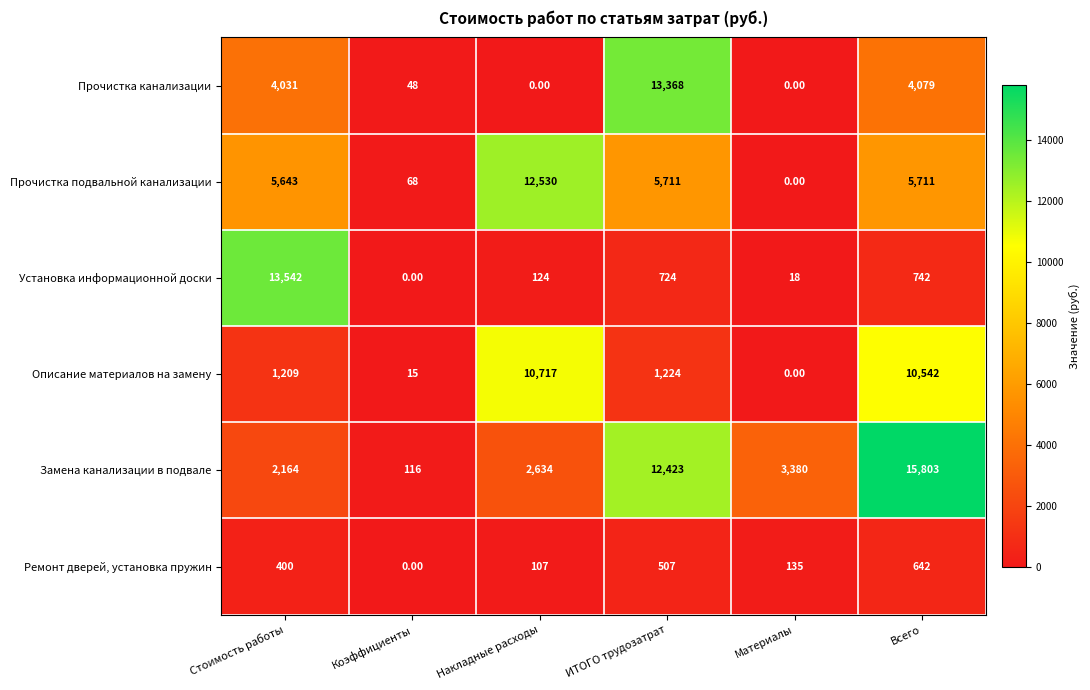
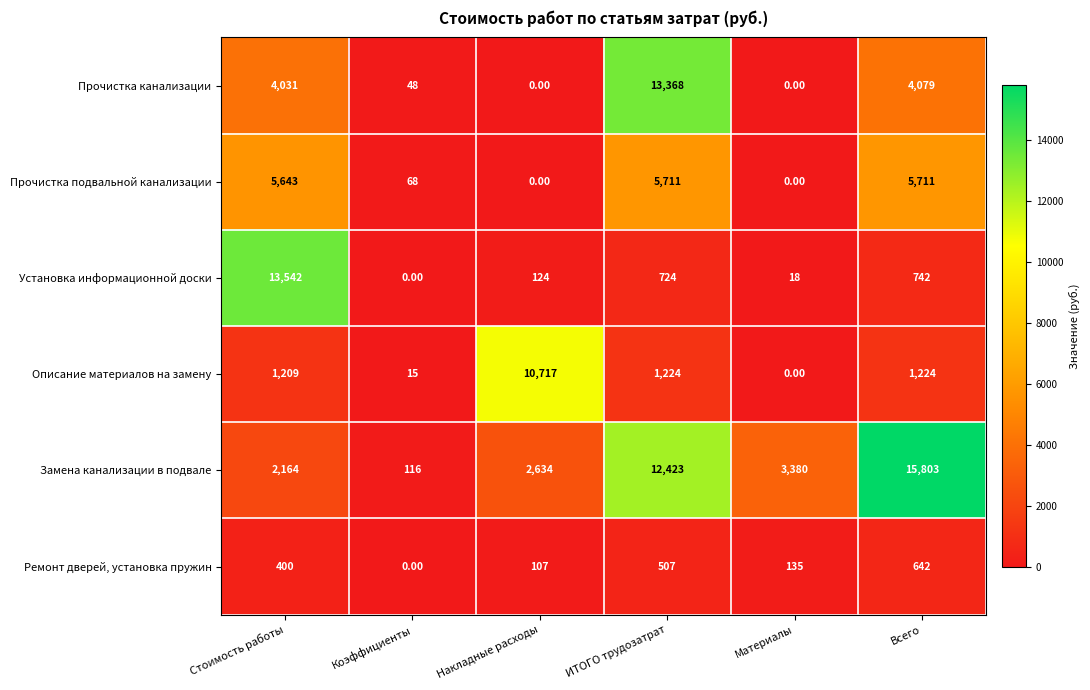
Прочистка подвальной канализации, Накладные расходы: 12,530 -> 0.00
Описание материалов на замену, Всего: 10,542 -> 1,224
